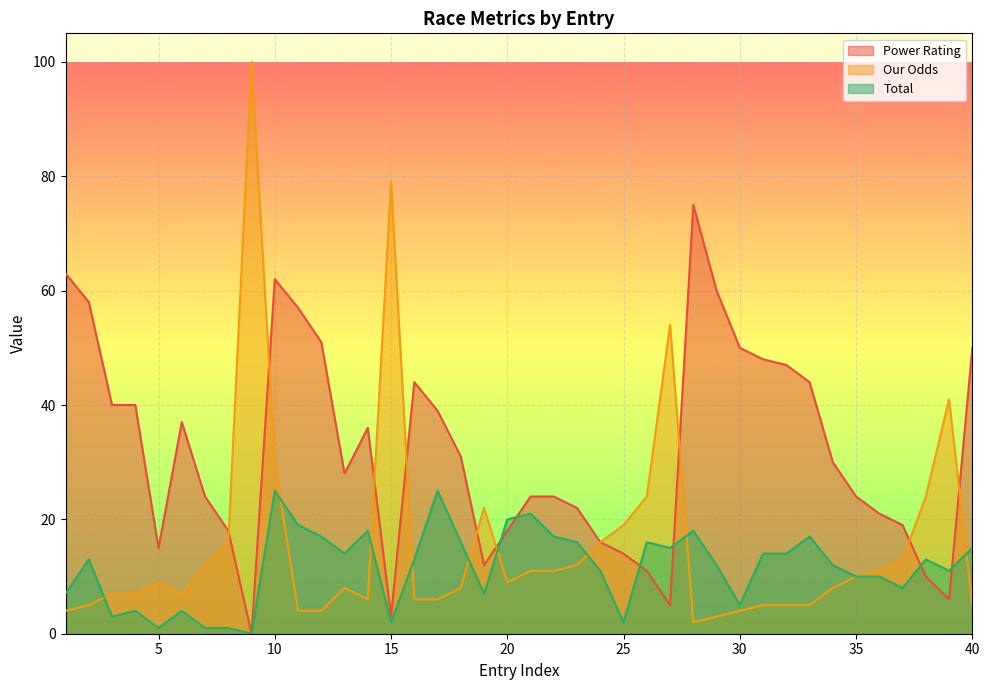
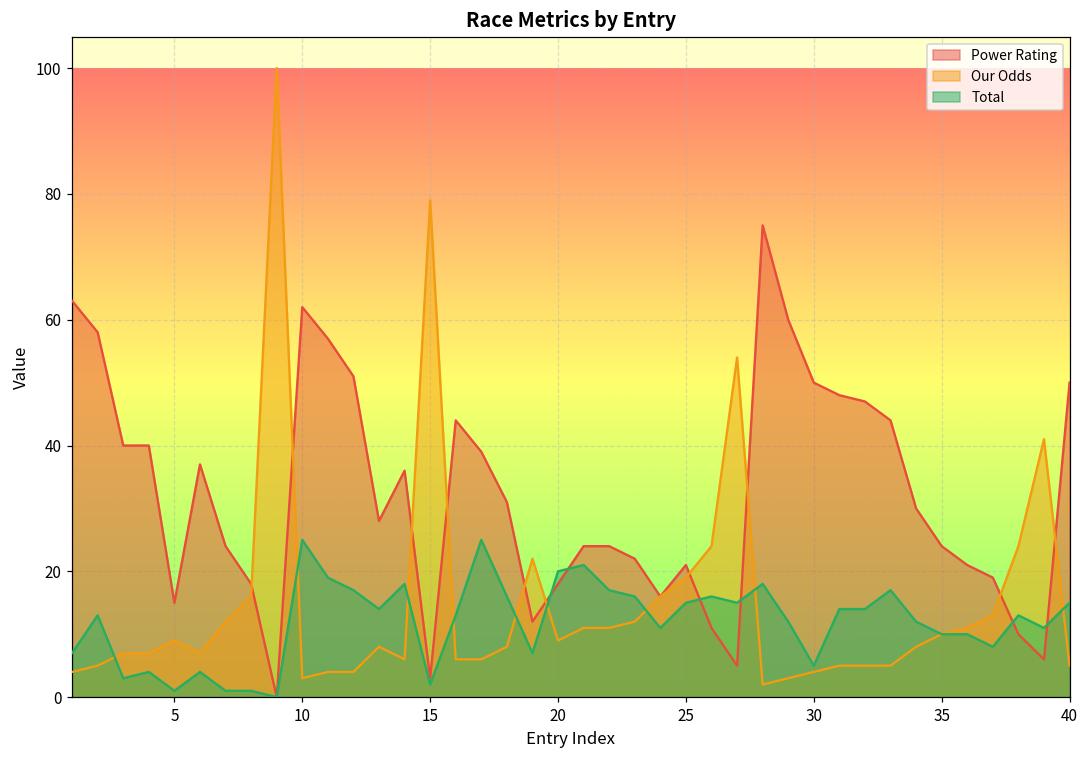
Our Odds, 10: 30 -> 3
Power Rating, 25: 14 -> 21
Total, 25: 2 -> 15
